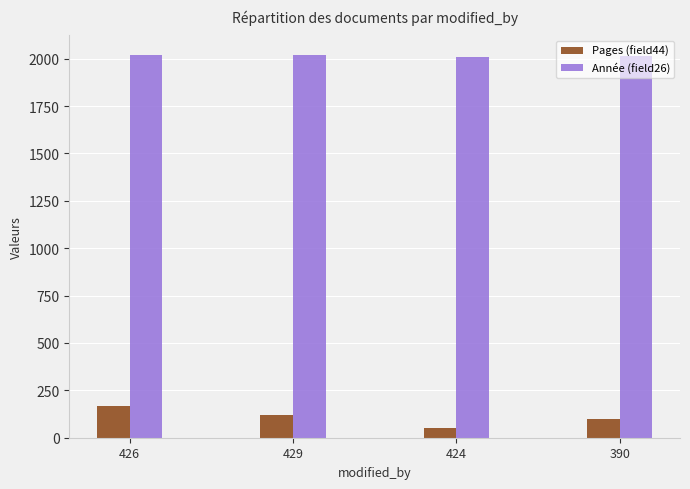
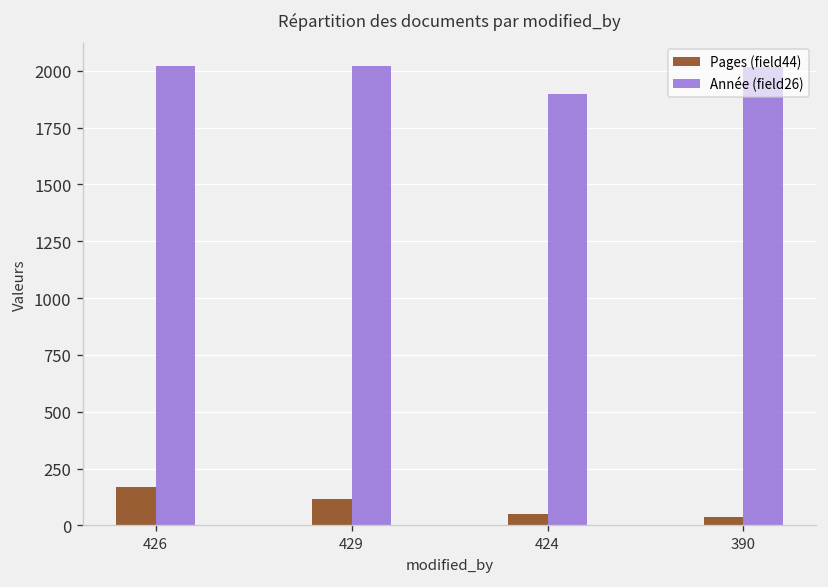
Année (field26), 424: 2010 -> 1900
Pages (field44), 390: 100 -> 40
